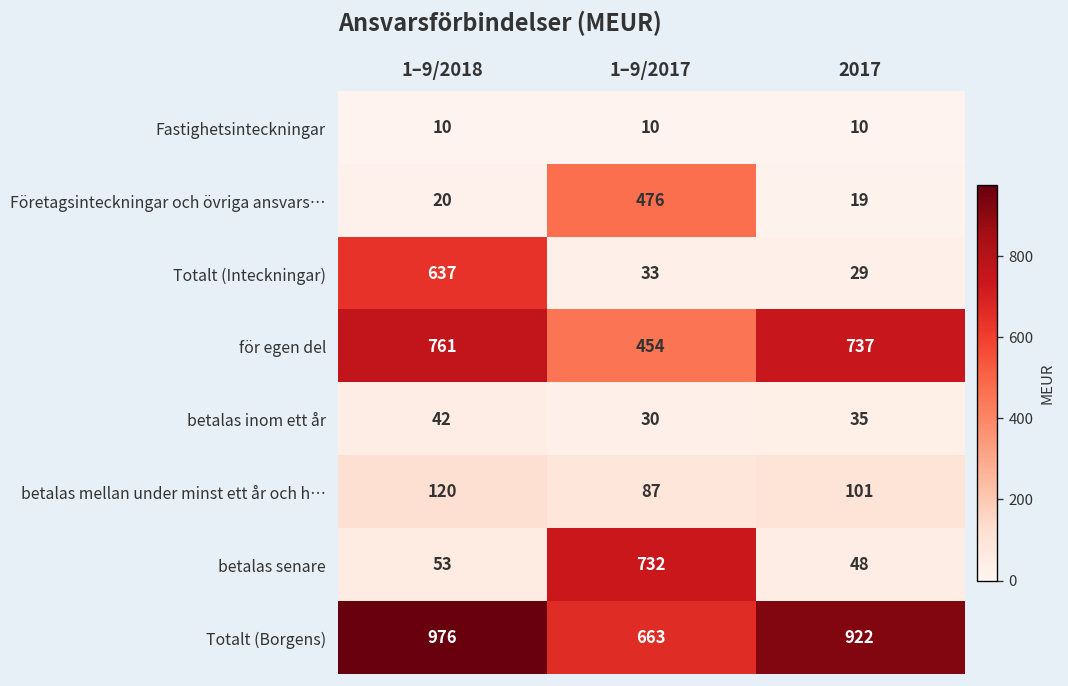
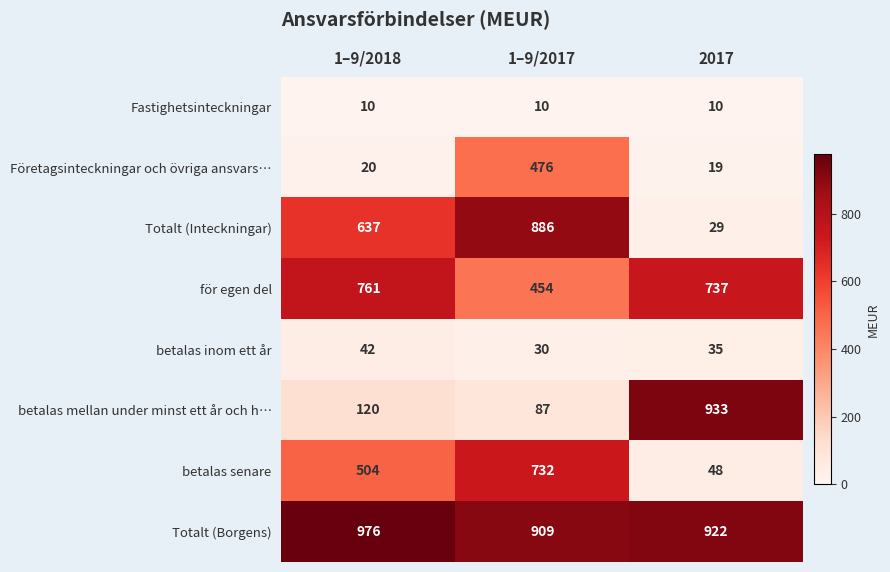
Totalt (Inteckningar), 1–9/2017: 33 -> 886
betalas mellan under minst ett år och h…, 2017: 101 -> 933
betalas senare, 1–9/2018: 53 -> 504
Totalt (Borgens), 1–9/2017: 663 -> 909
